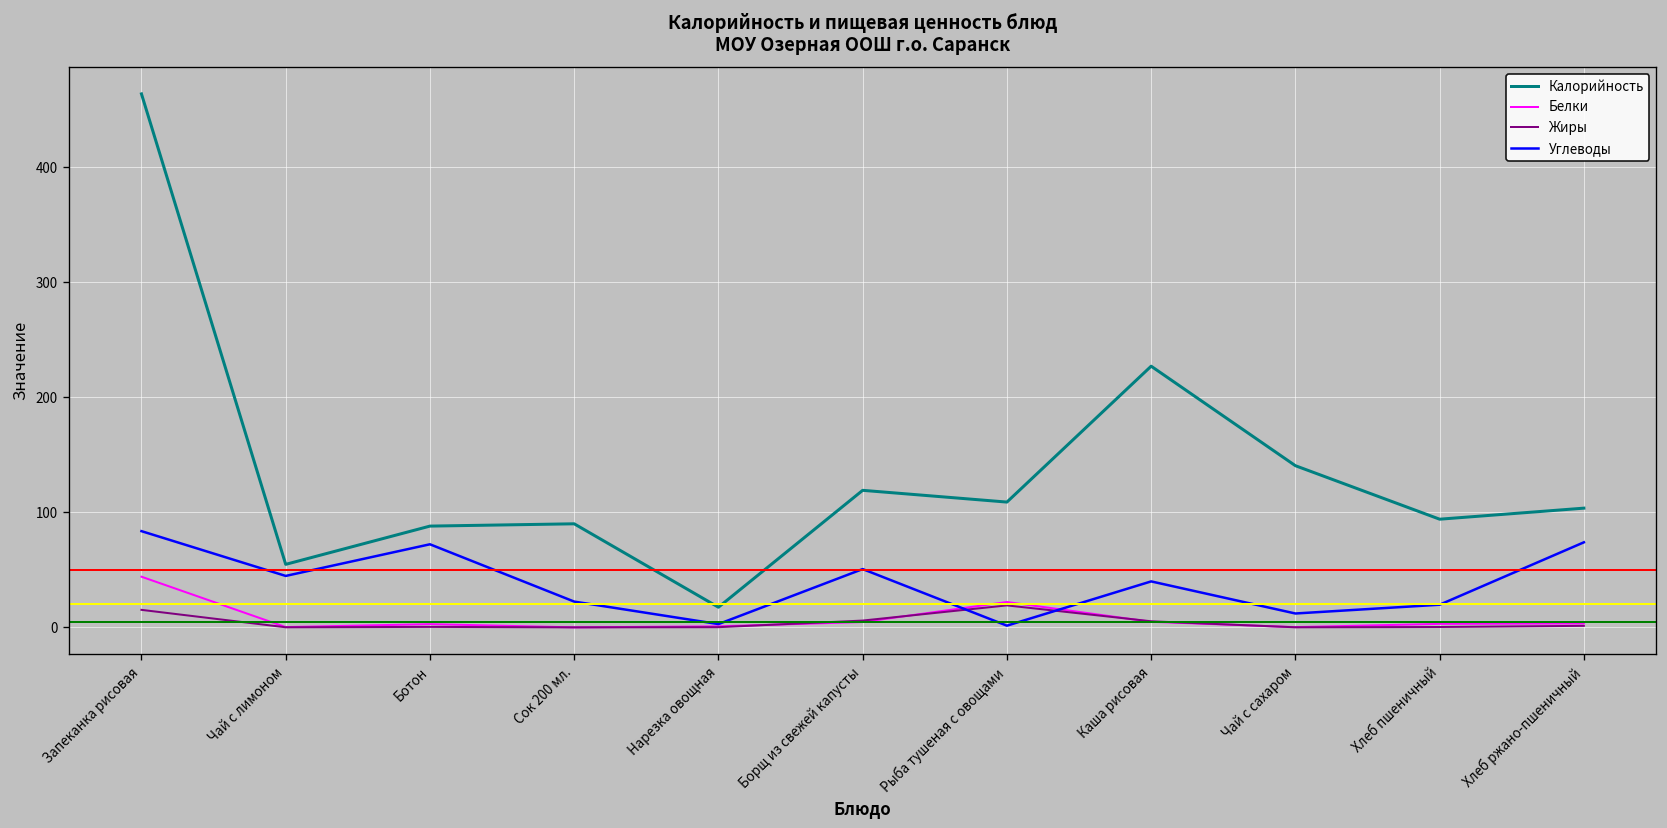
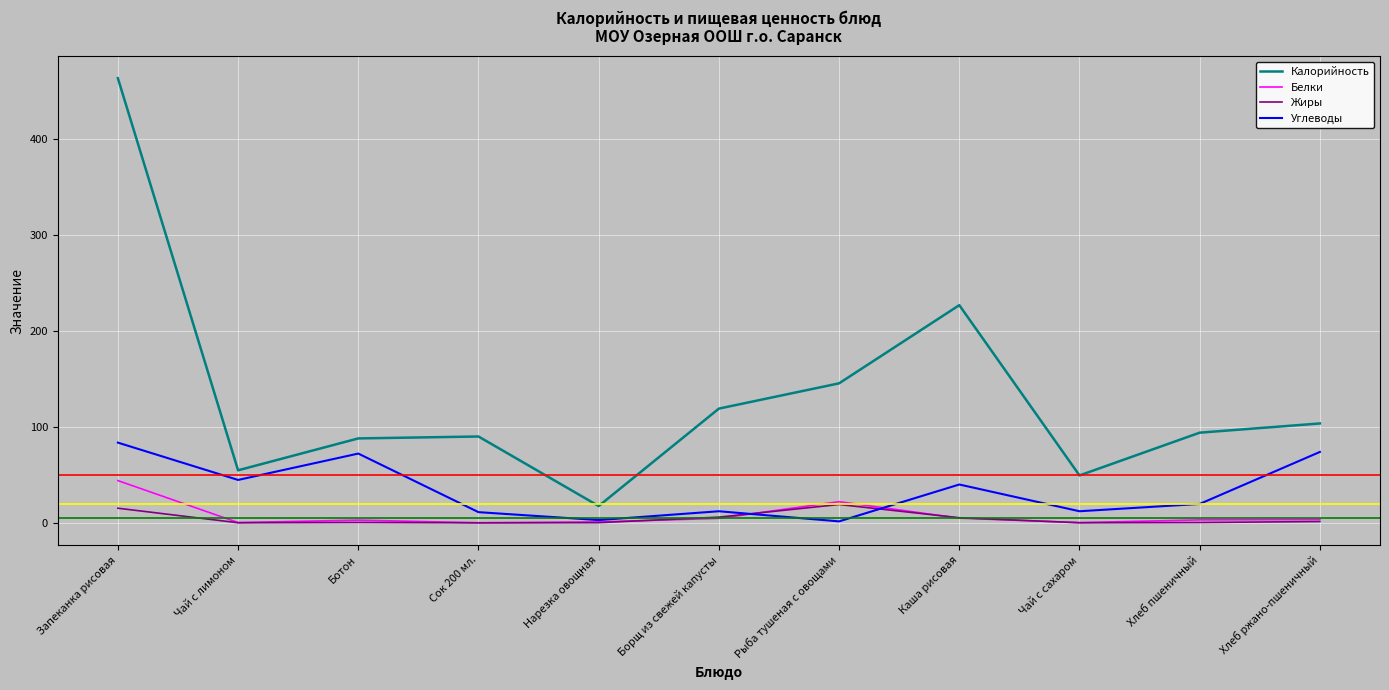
Углеводы, Сок 200 мл.: 20 -> 10
Углеводы, Борщ из свежей капусты: 50 -> 10
Калорийность, Рыба тушеная с овощами: 110 -> 150
Калорийность, Чай с сахаром: 140 -> 50
